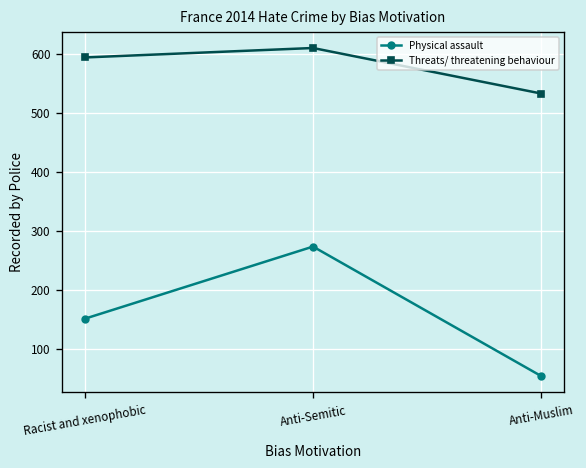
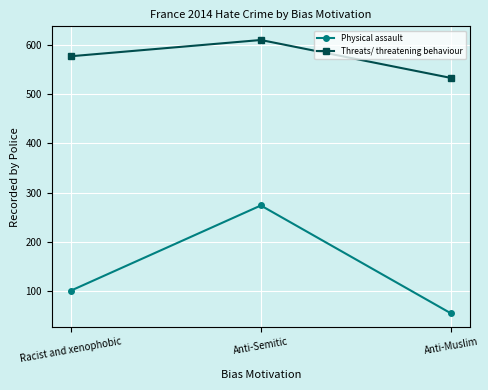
Physical assault, Racist and xenophobic: 150 -> 100
Threats/ threatening behaviour, Racist and xenophobic: 590 -> 580
